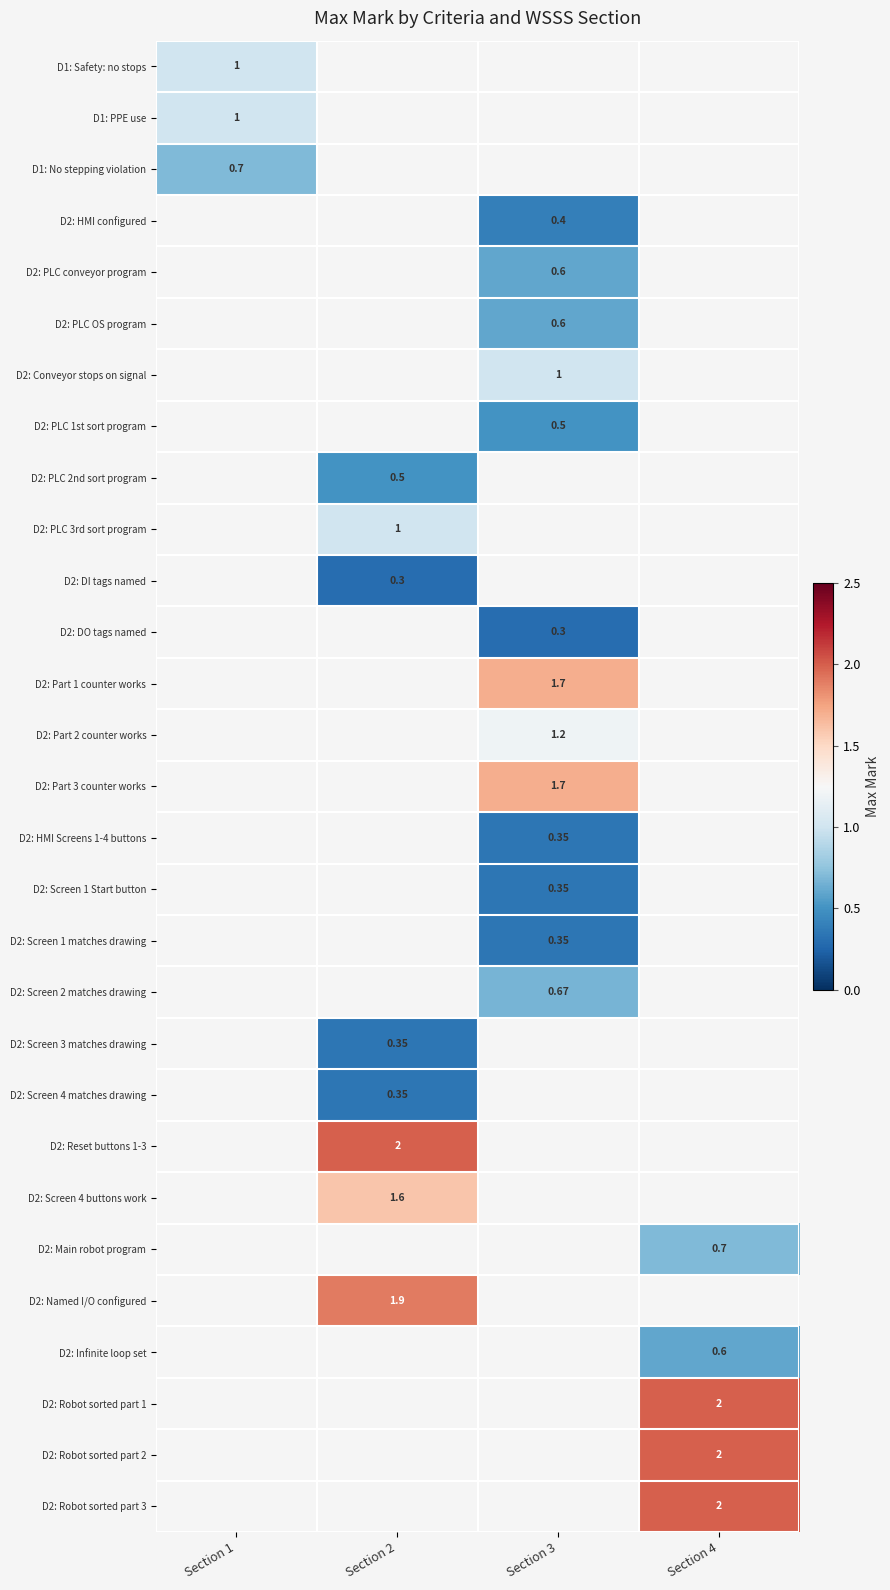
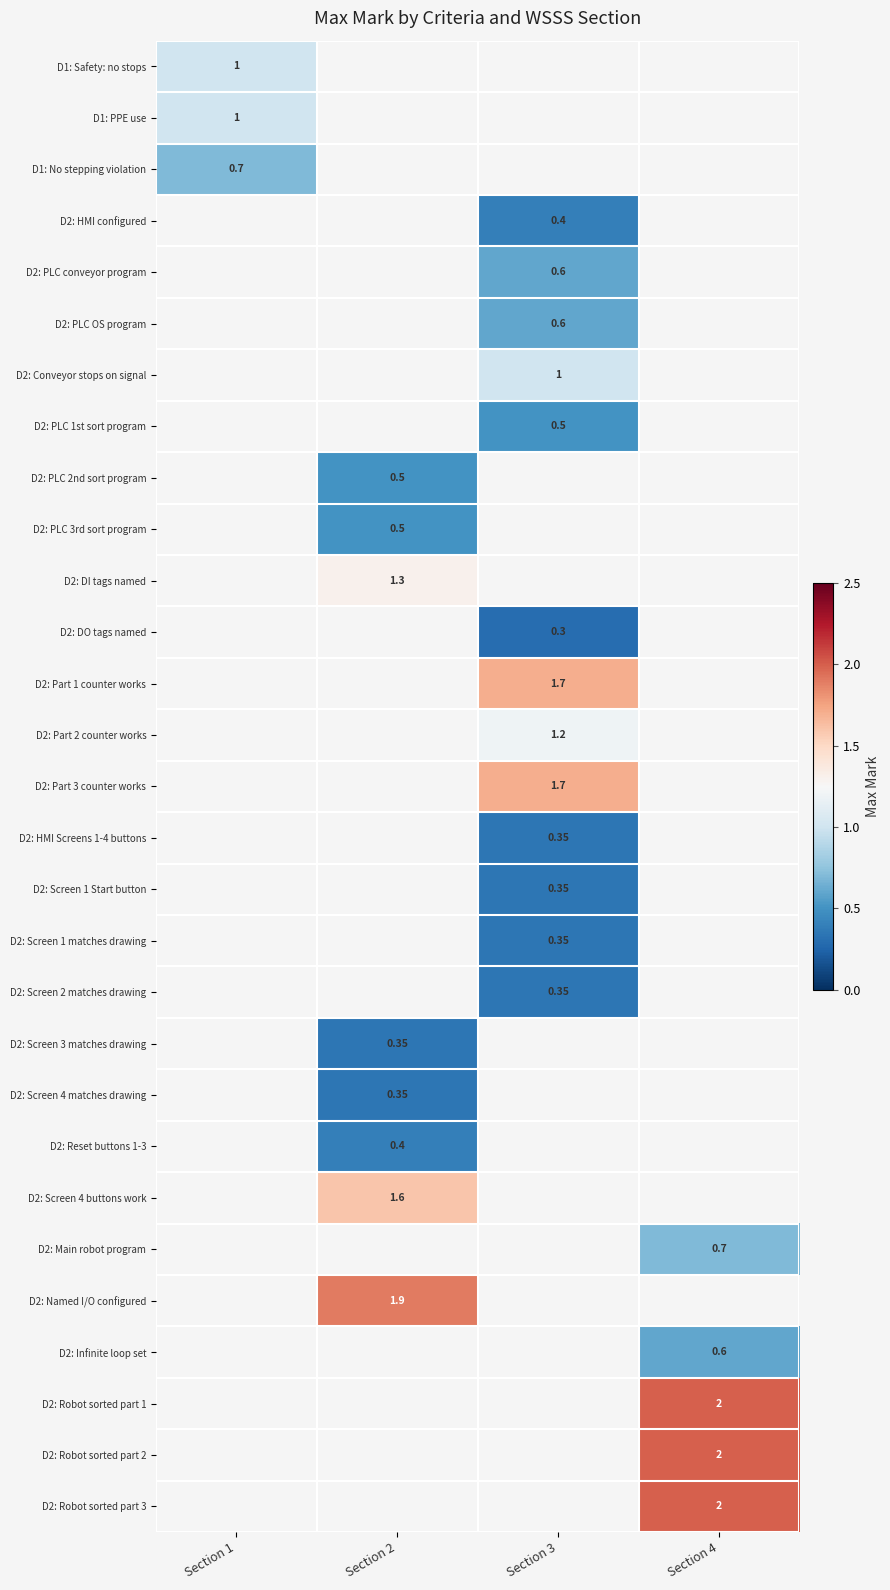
D2: PLC 3rd sort program, Section 2: 1 -> 0.5
D2: DI tags named, Section 2: 0.3 -> 1.3
D2: Screen 2 matches drawing, Section 3: 0.67 -> 0.35
D2: Reset buttons 1-3, Section 2: 2 -> 0.4
